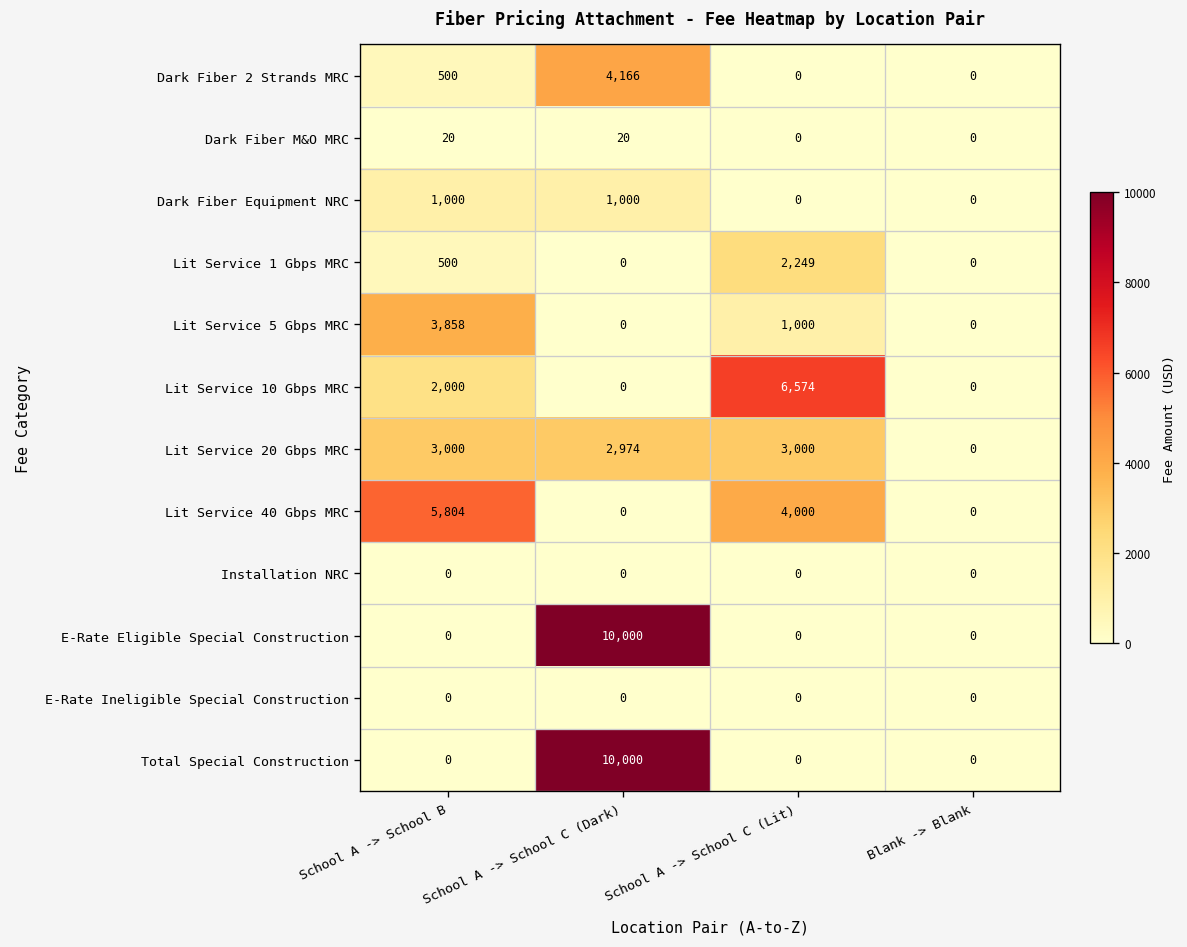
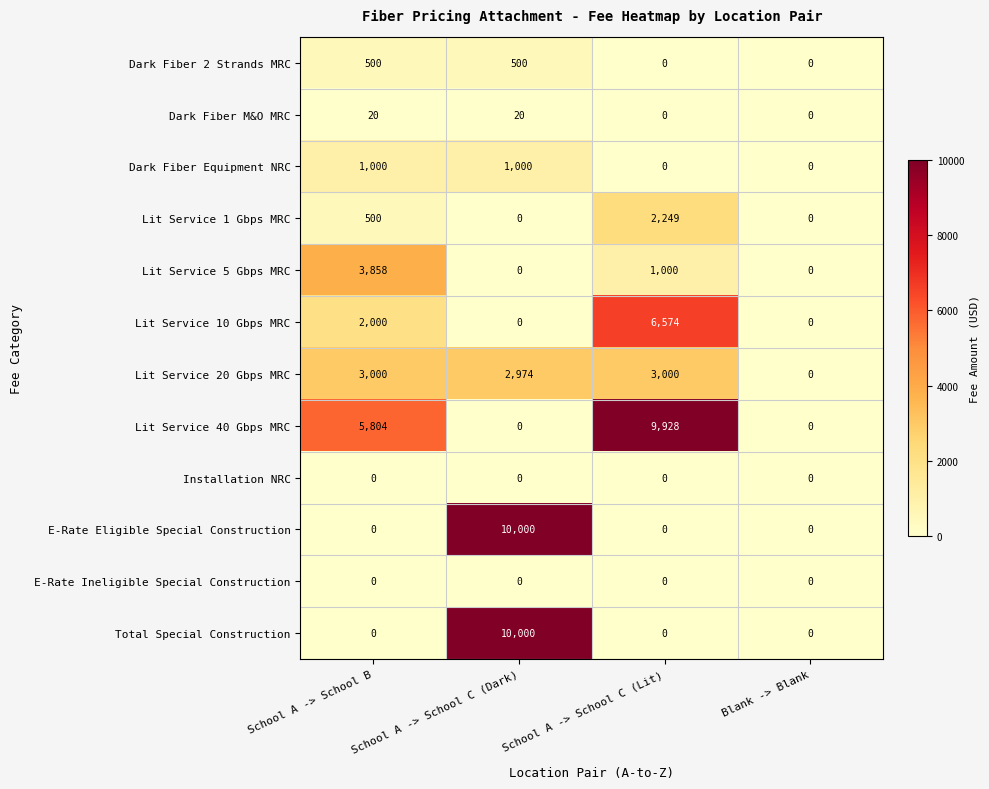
Dark Fiber 2 Strands MRC, School A -> School C (Dark): 4,166 -> 500
Lit Service 40 Gbps MRC, School A -> School C (Lit): 4,000 -> 9,928
